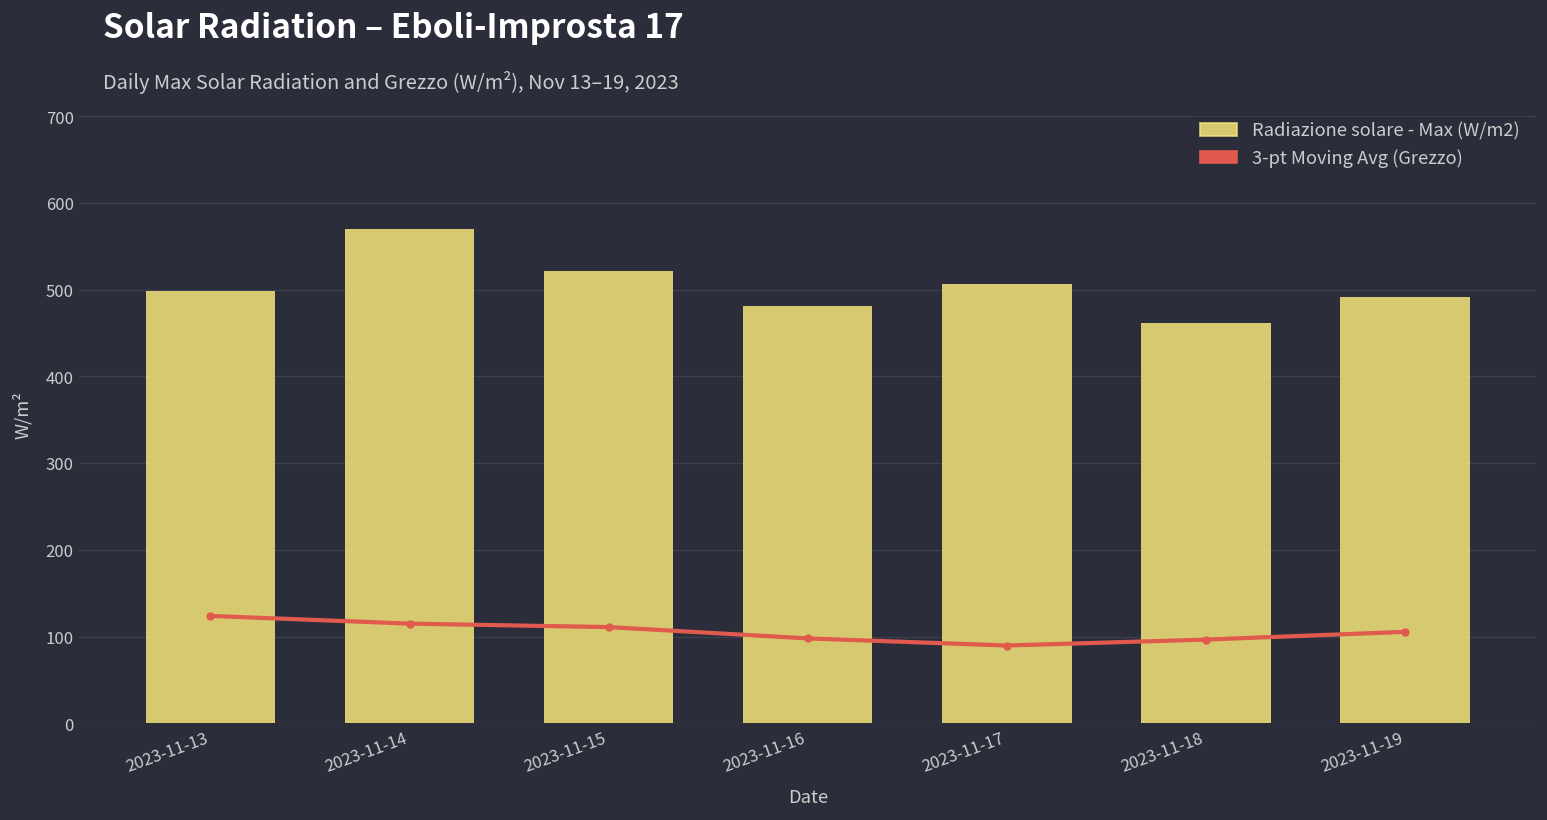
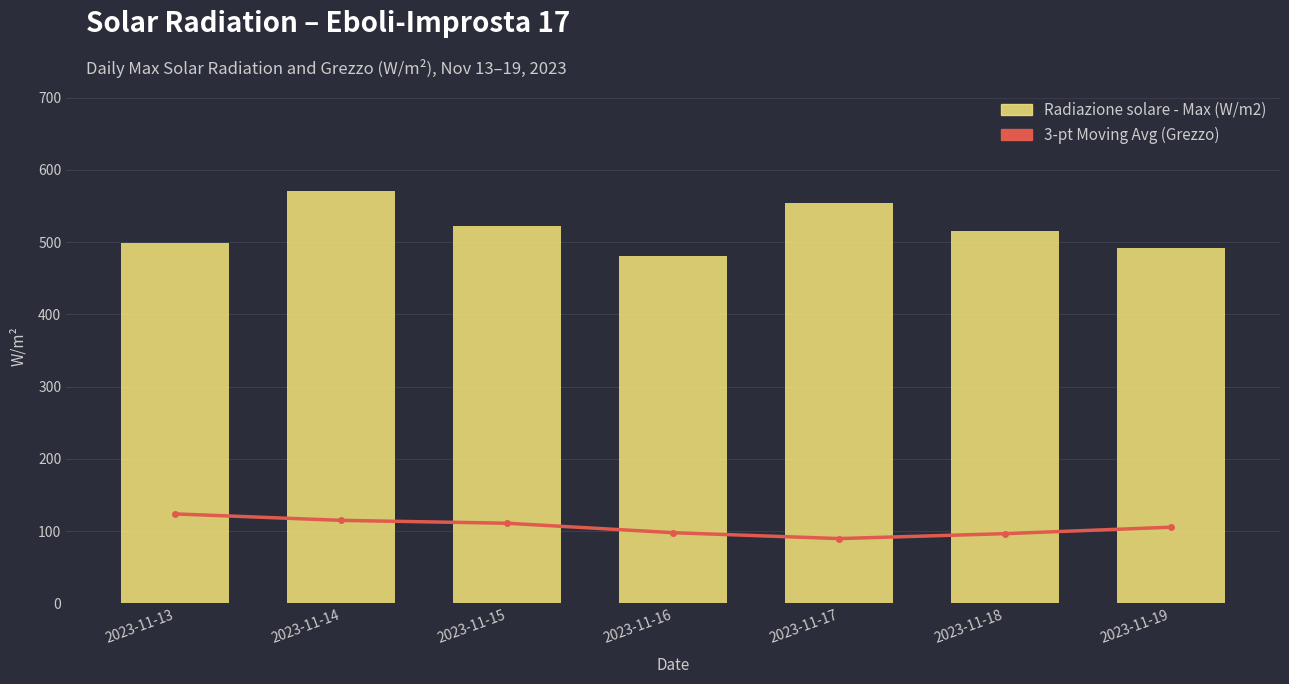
Radiazione solare - Max (W/m2), 2023-11-17: 510 -> 550
Radiazione solare - Max (W/m2), 2023-11-18: 460 -> 520
